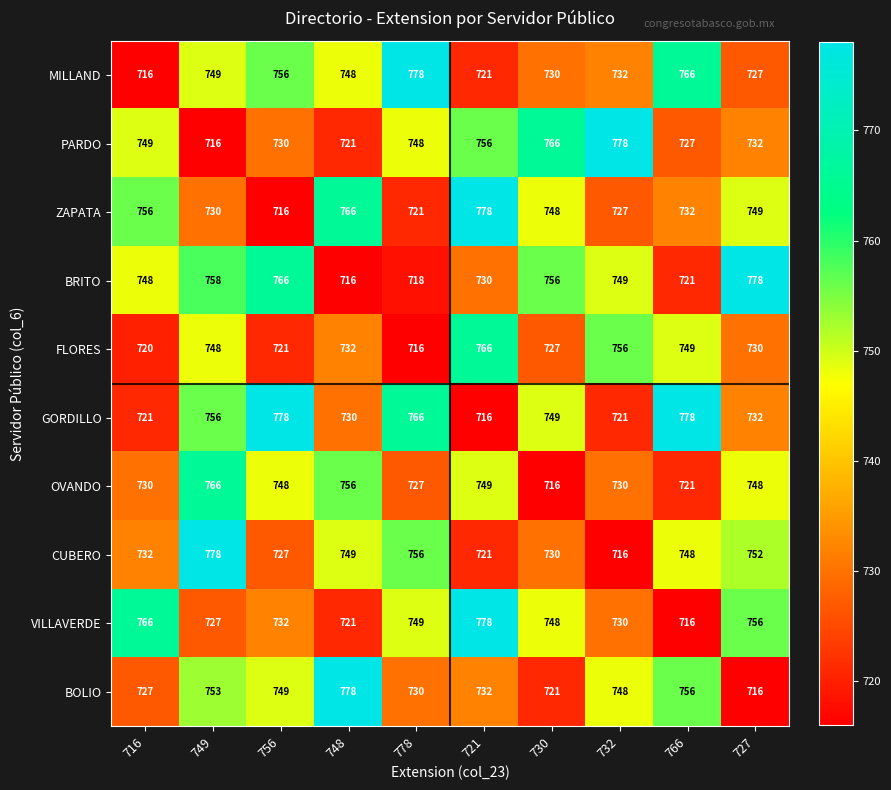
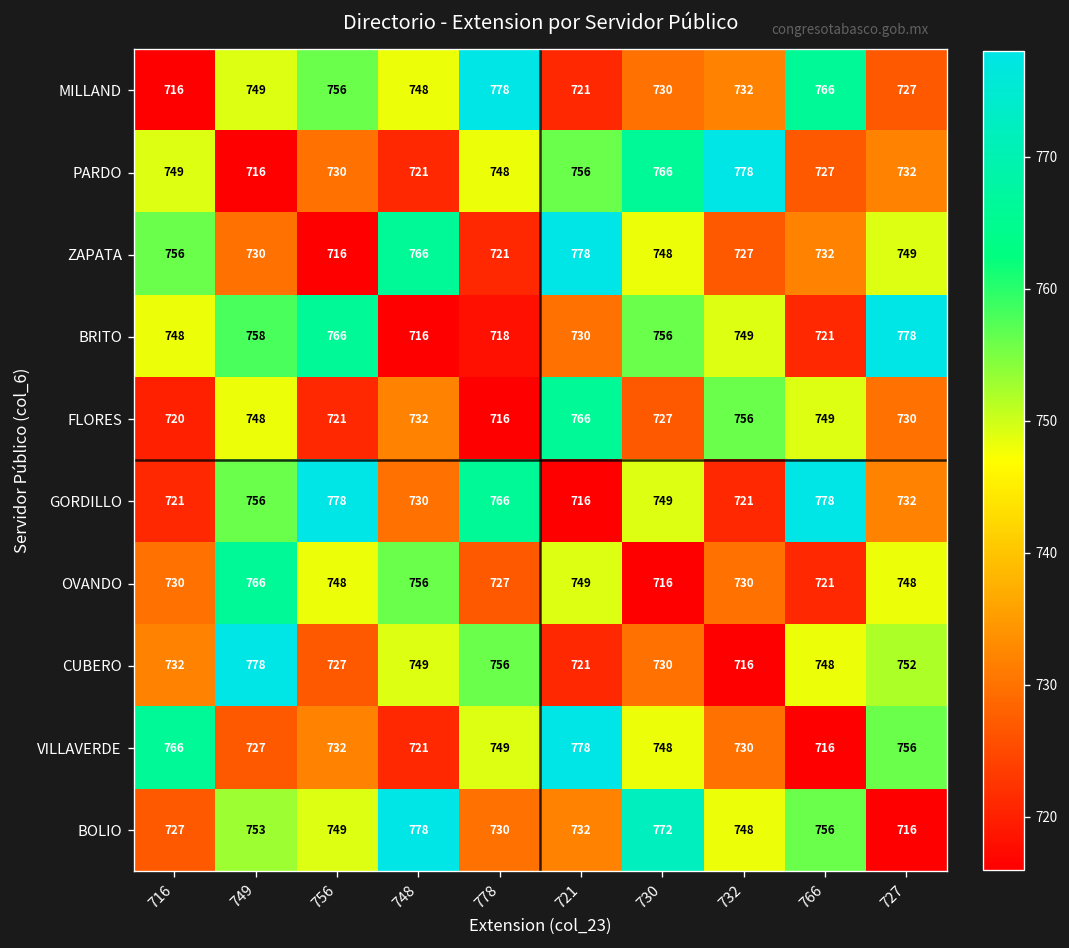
BOLIO, 730: 721 -> 772
